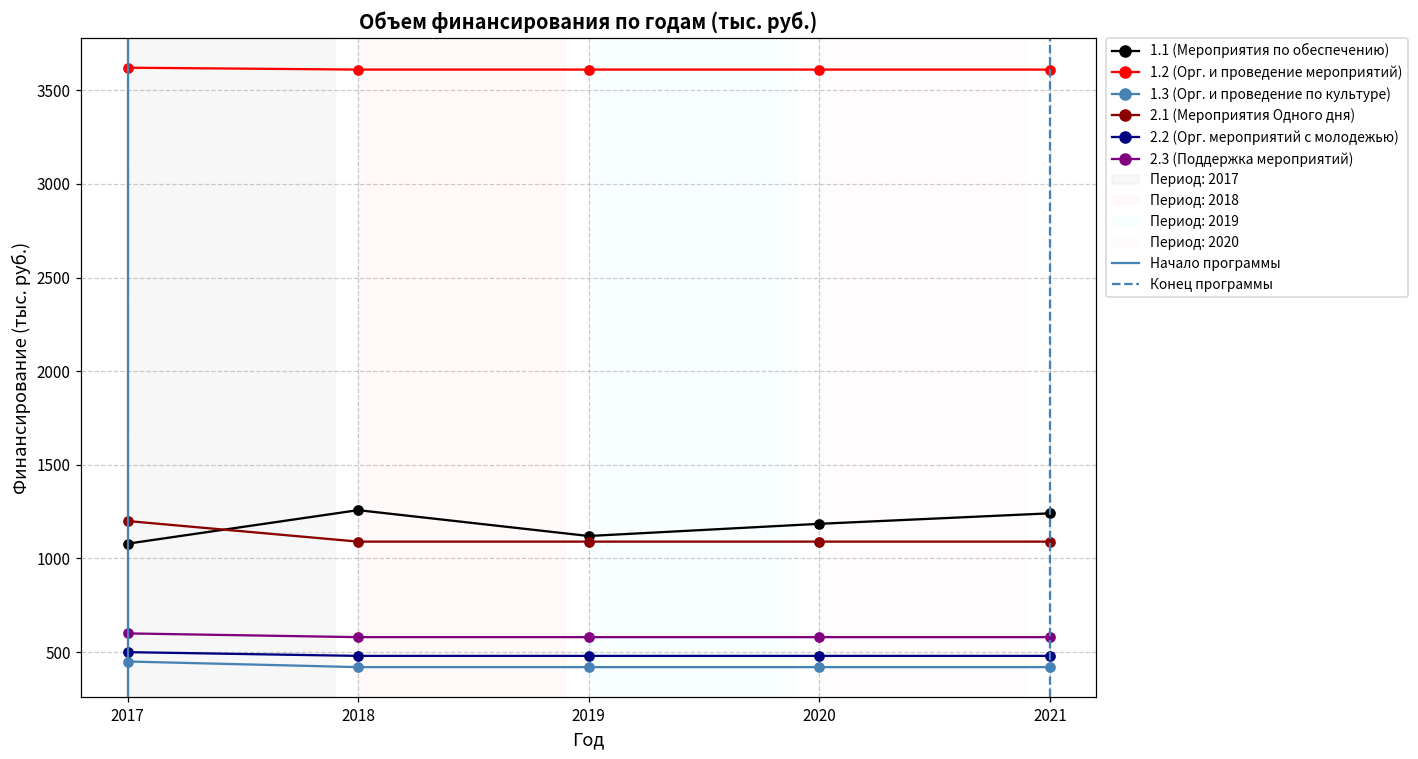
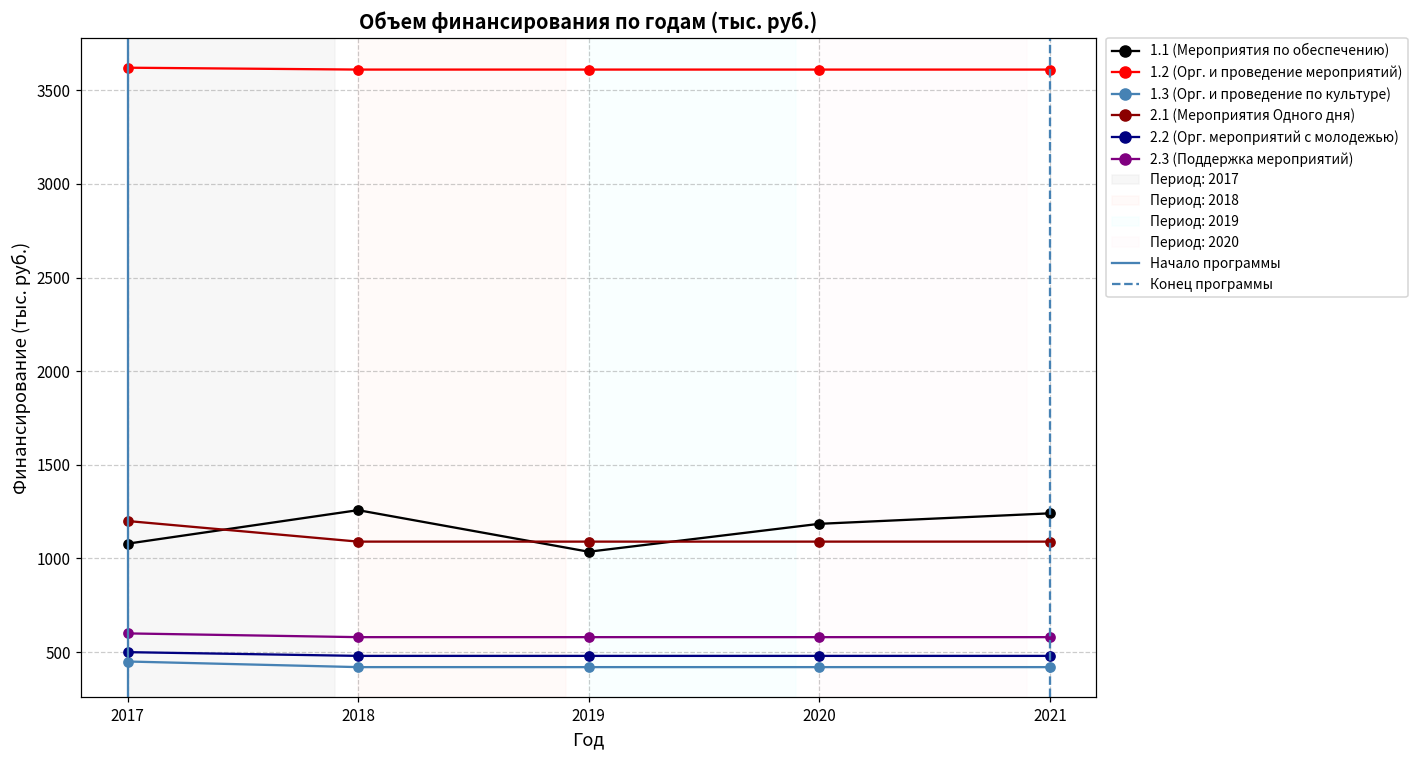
1.1 (Мероприятия по обеспечению), 2019: 1120 -> 1040
